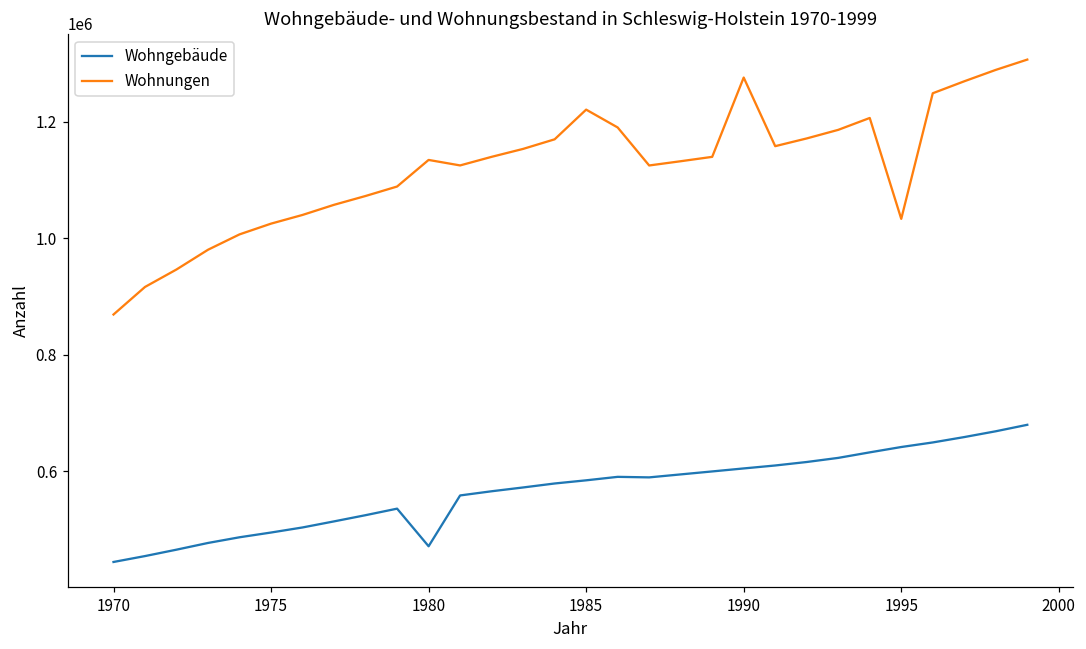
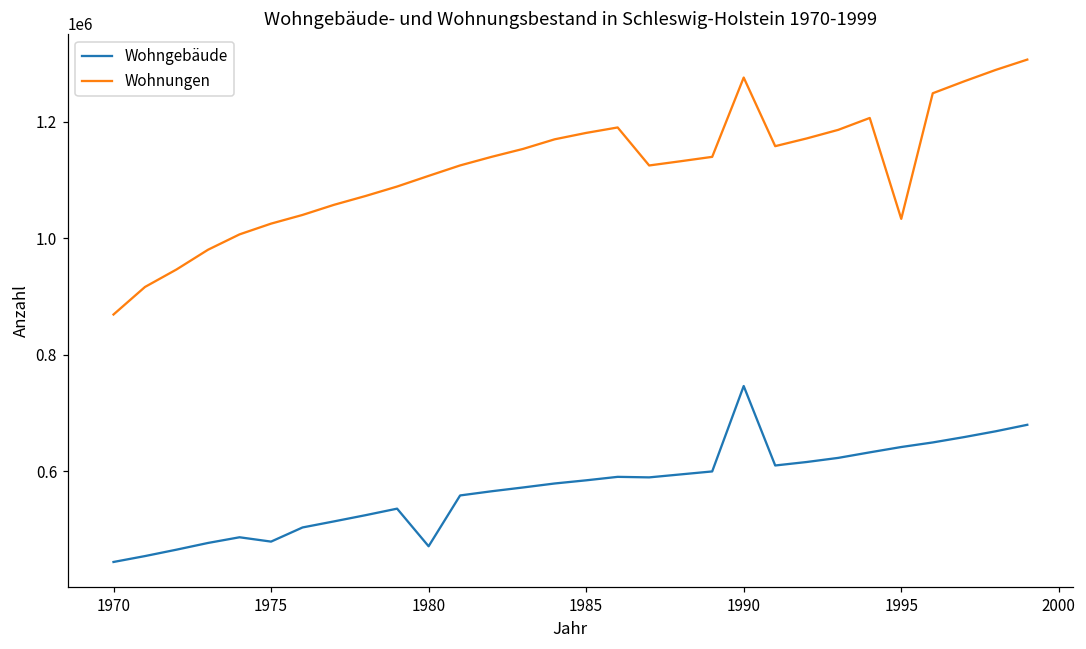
Wohngebäude, 1975: 490000 -> 480000
Wohnungen, 1980: 1130000 -> 1110000
Wohnungen, 1985: 1220000 -> 1180000
Wohngebäude, 1990: 600000 -> 750000
